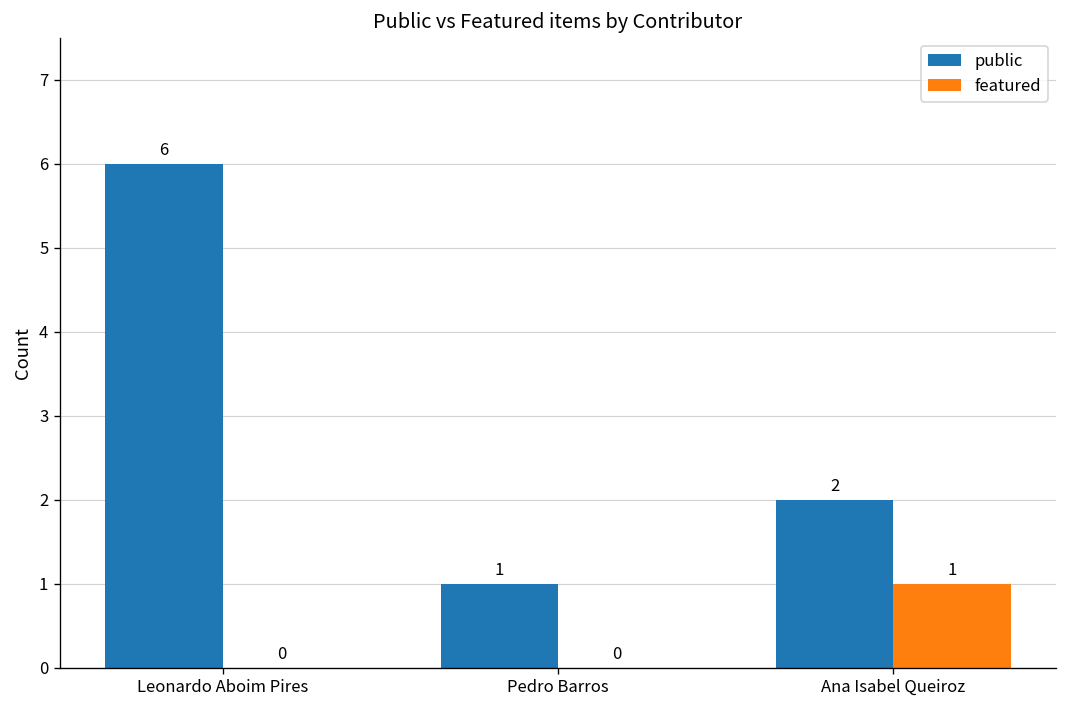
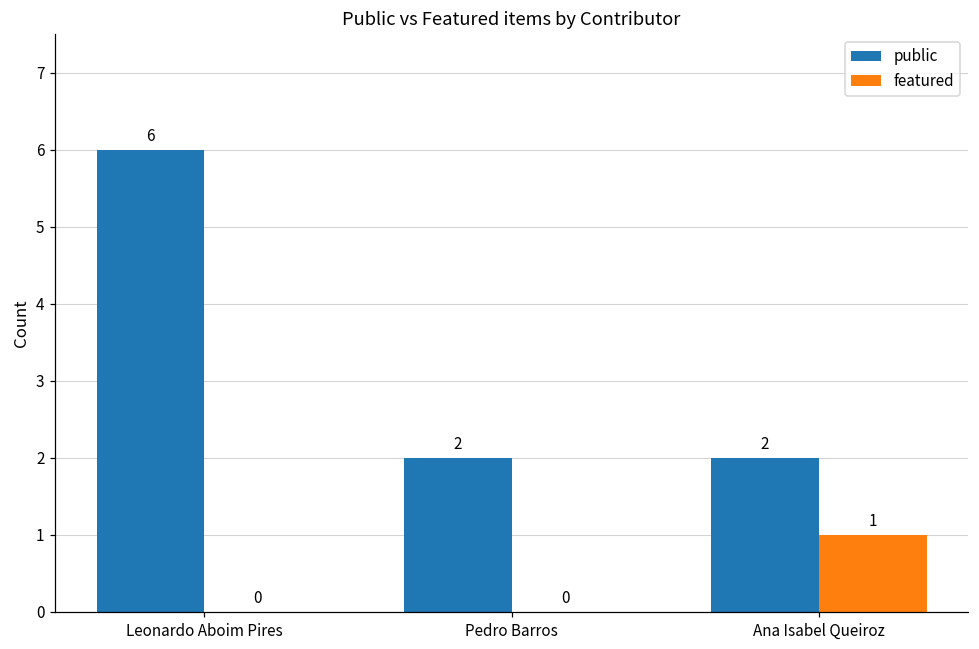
public, Pedro Barros: 1 -> 2
